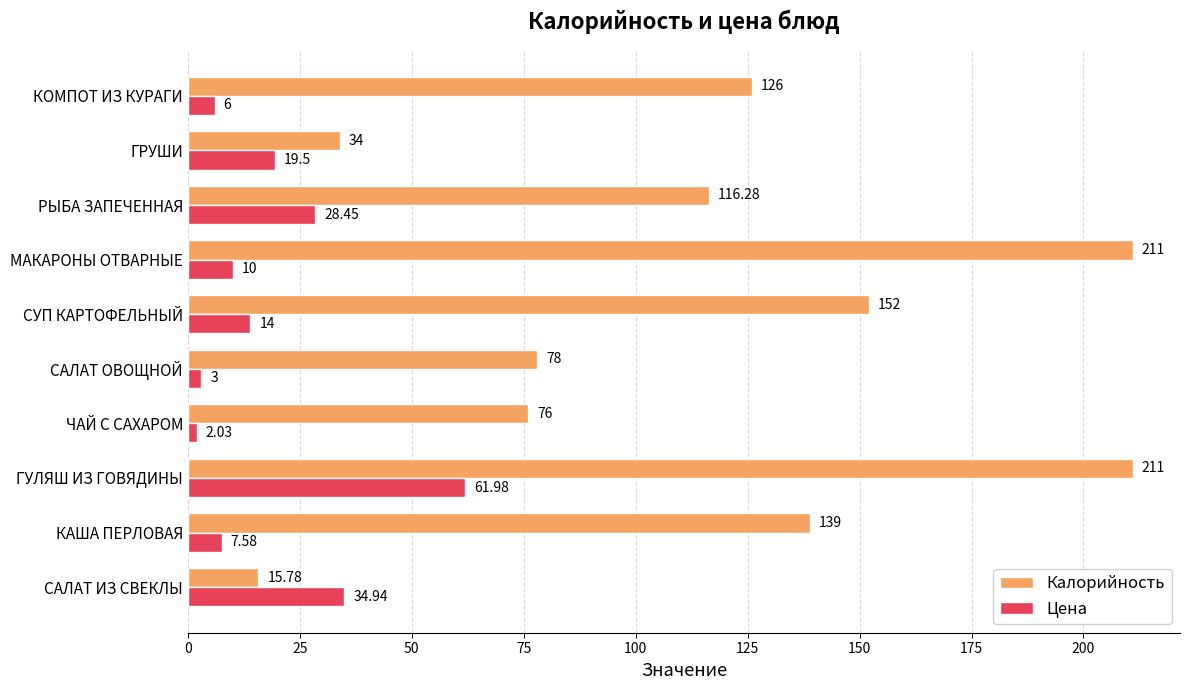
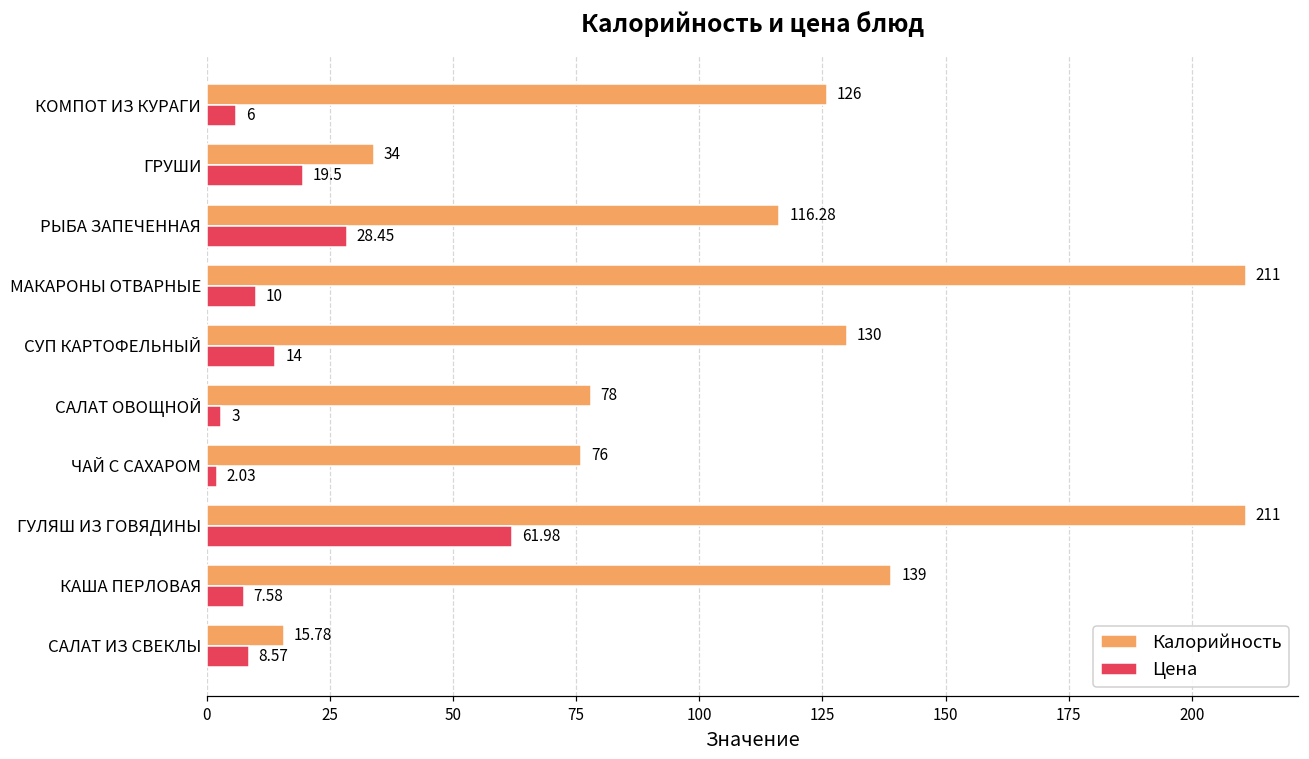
Калорийность, СУП КАРТОФЕЛЬНЫЙ: 152 -> 130
Цена, САЛАТ ИЗ СВЕКЛЫ: 34.94 -> 8.57
